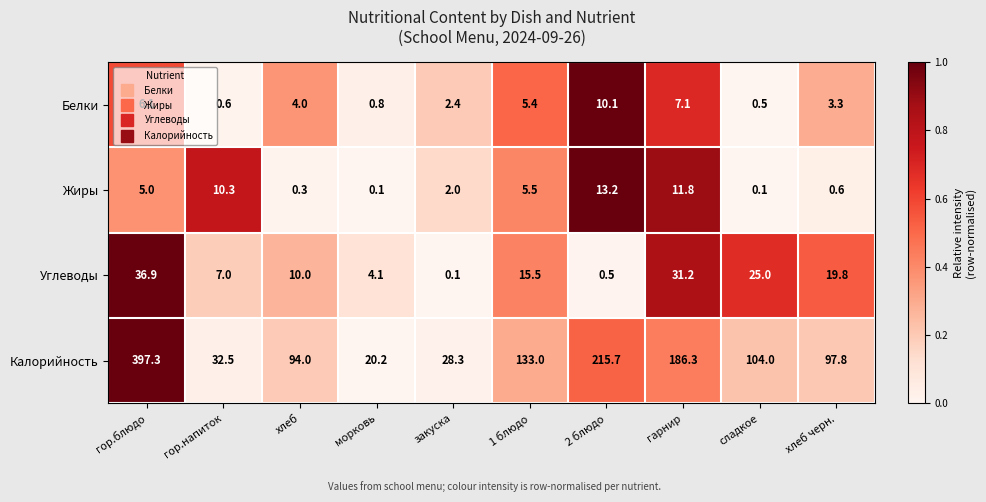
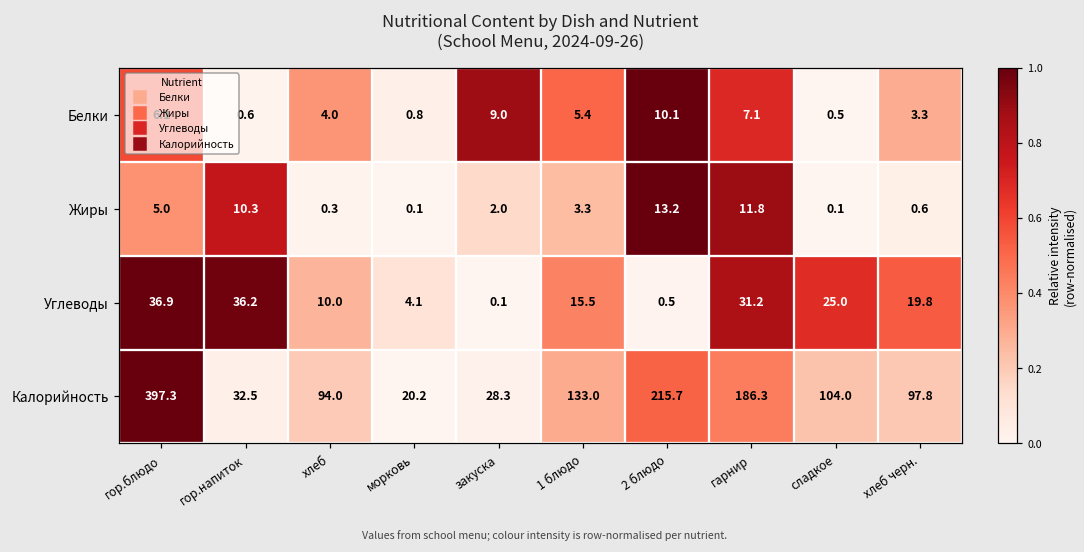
Белки, закуска: 2.4 -> 9.0
Жиры, 1 блюдо: 5.5 -> 3.3
Углеводы, гор.напиток: 7.0 -> 36.2
